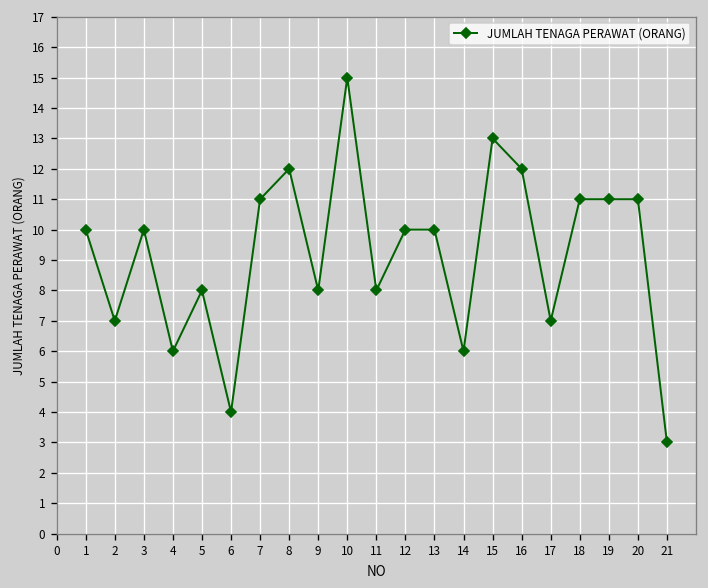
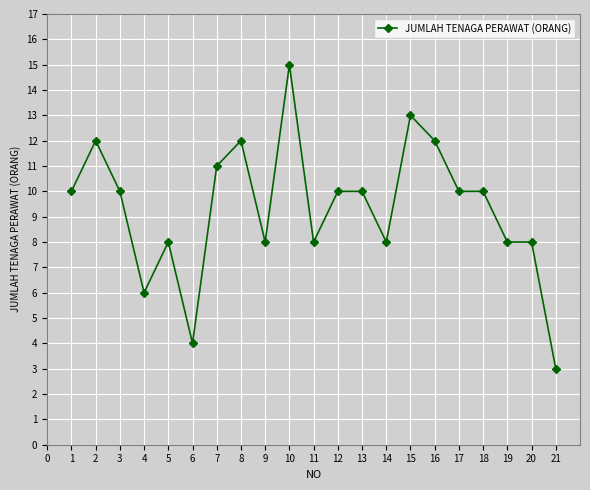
2: 7 -> 12
14: 6 -> 8
17: 7 -> 10
18: 11 -> 10
19: 11 -> 8
20: 11 -> 8
